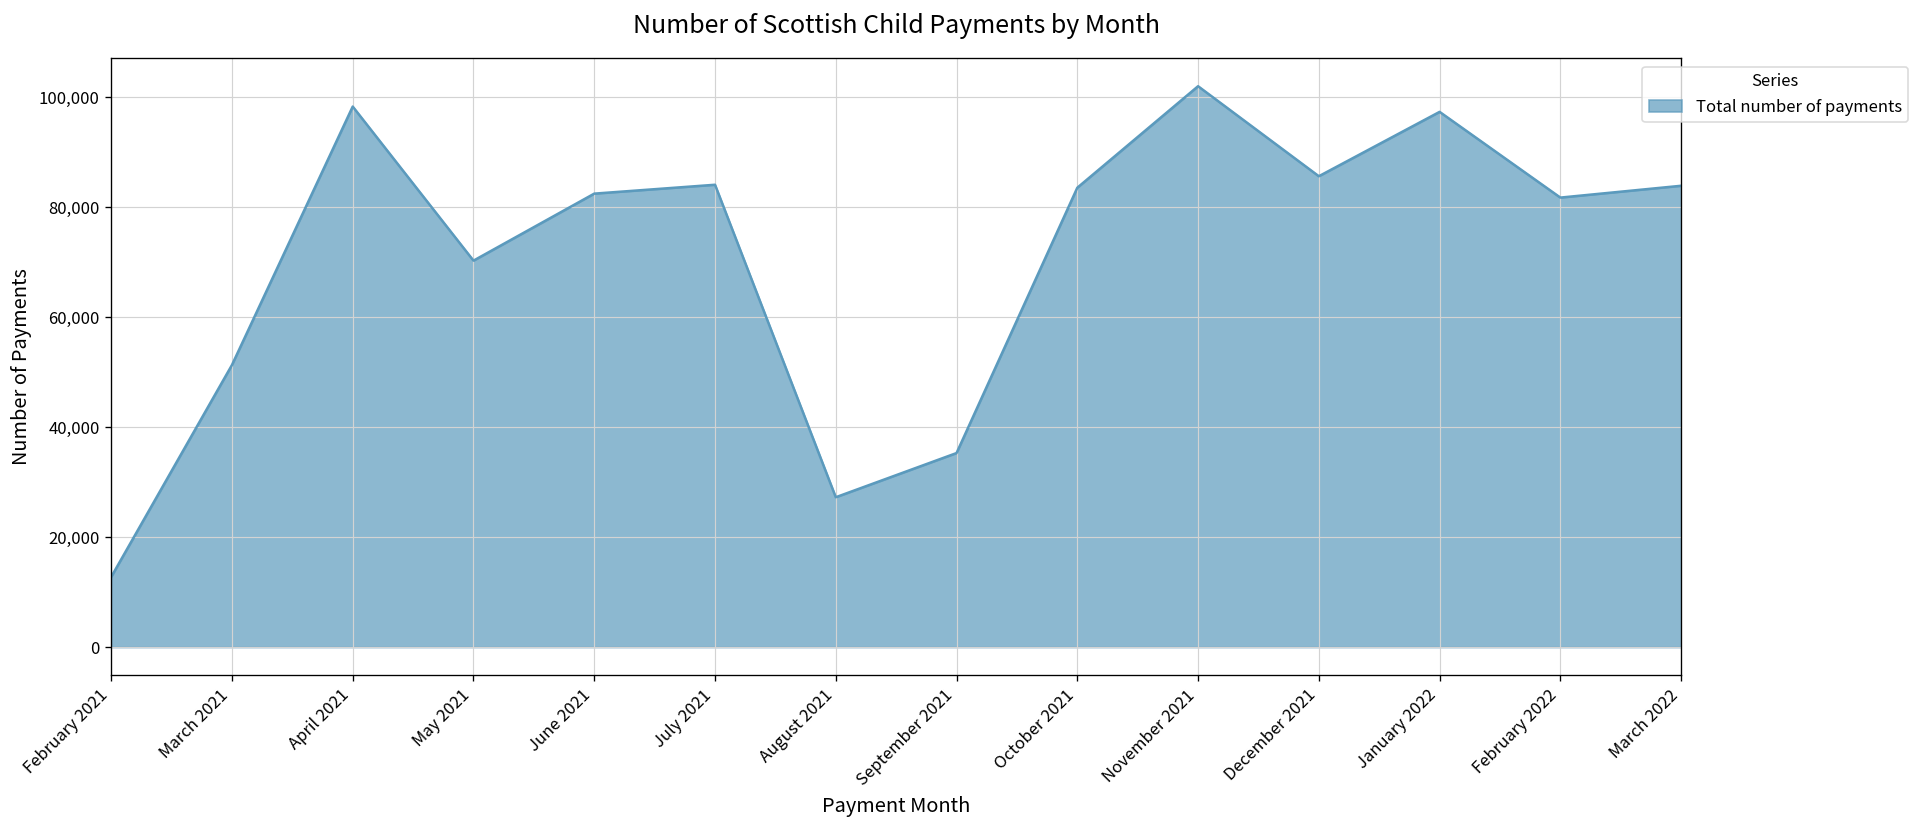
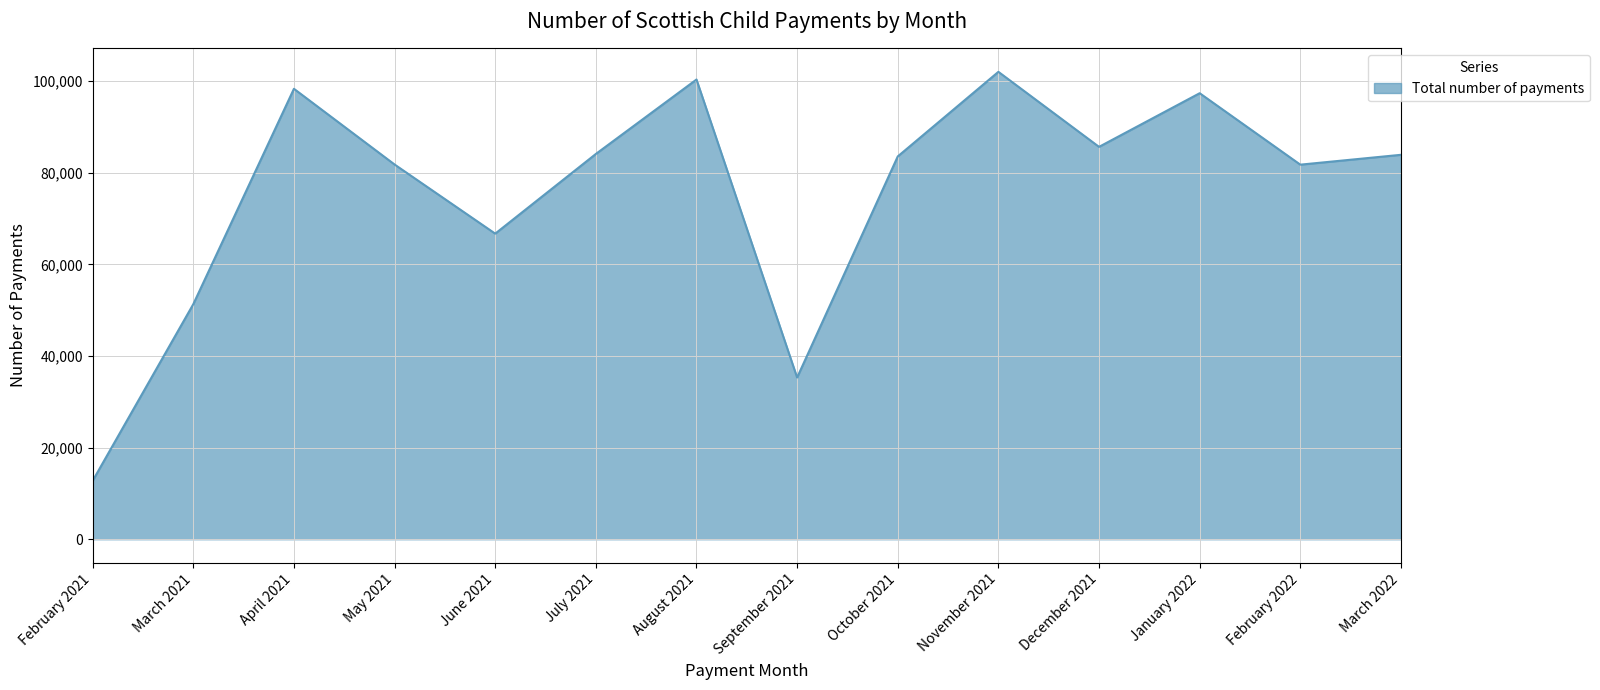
May 2021: 70,000 -> 82,000
June 2021: 82,000 -> 67,000
August 2021: 27,000 -> 100,000
